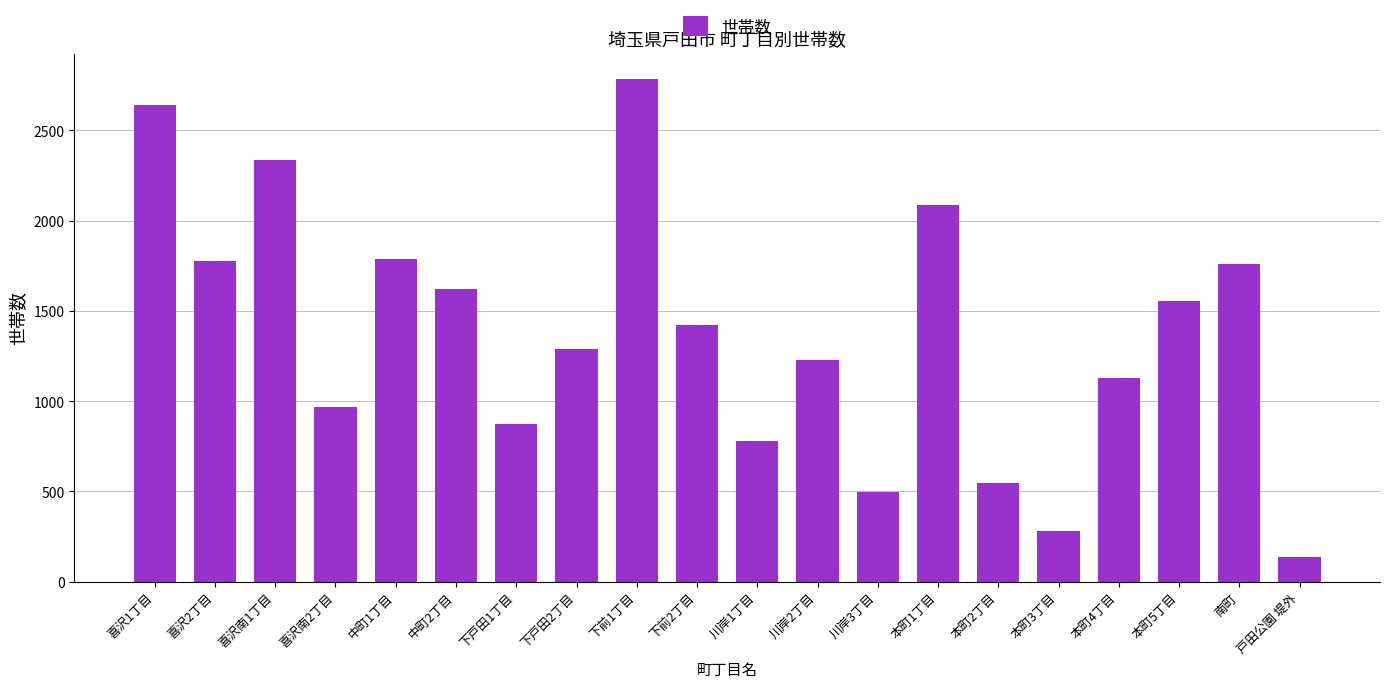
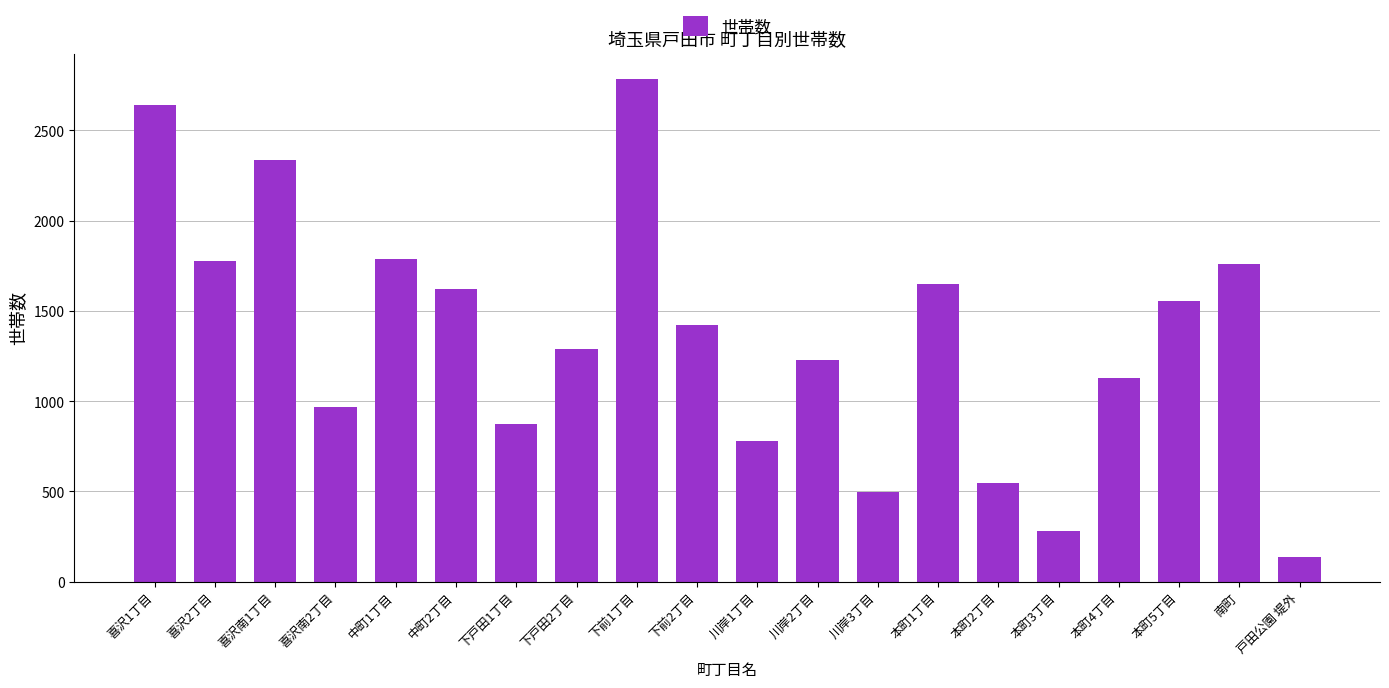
本町1丁目: 2090 -> 1650
